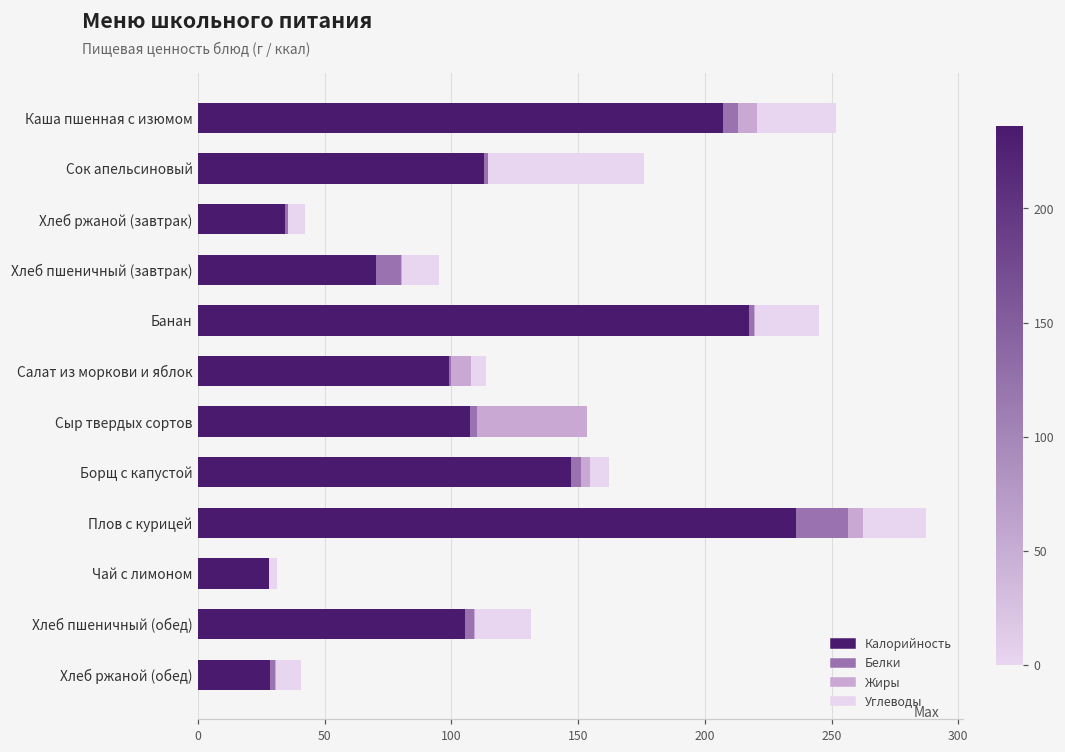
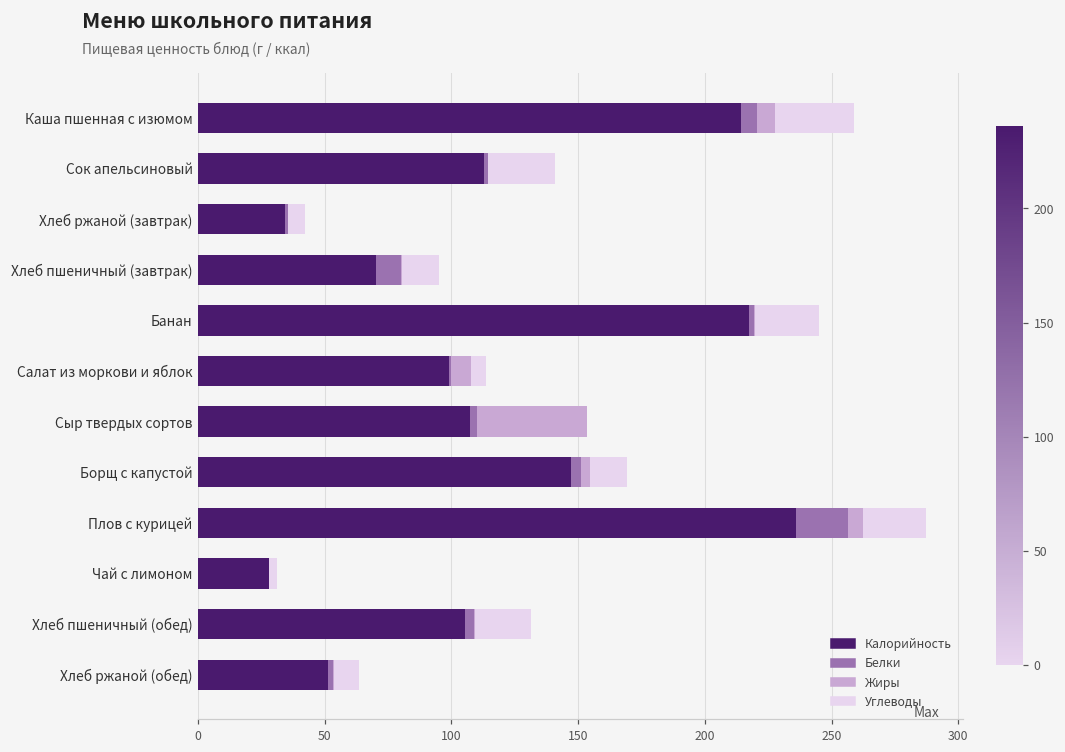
Калорийность, Каша пшенная с изюмом: 207 -> 214
Углеводы, Сок апельсиновый: 61 -> 26
Углеводы, Борщ с капустой: 8 -> 15
Калорийность, Хлеб ржаной (обед): 28 -> 51
